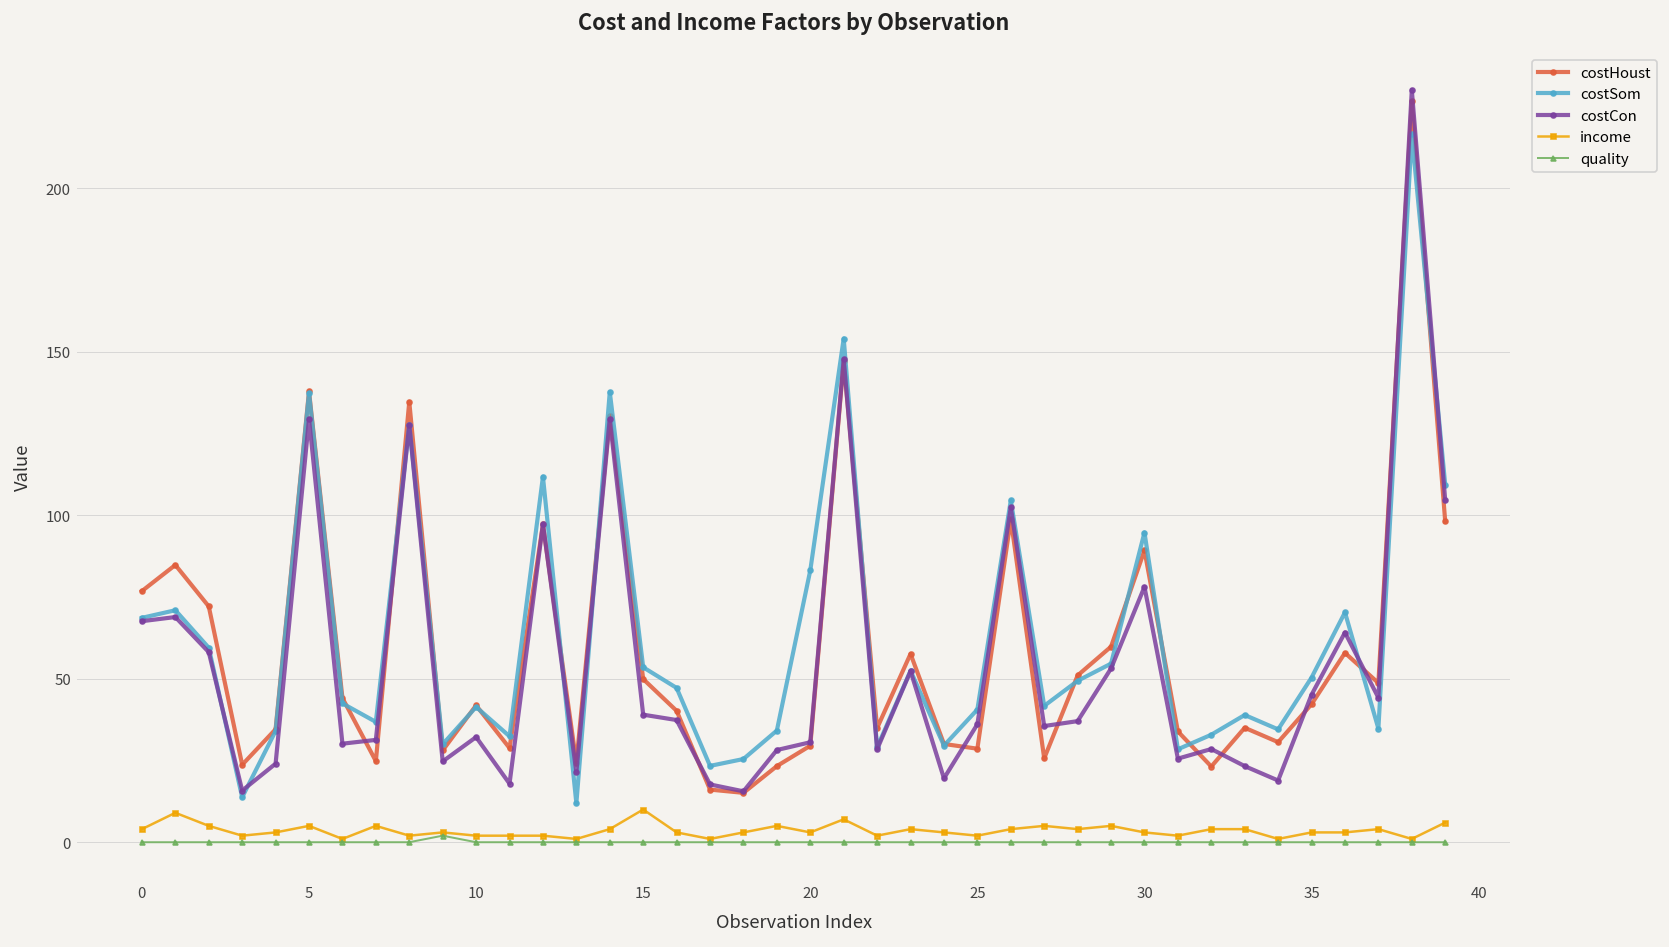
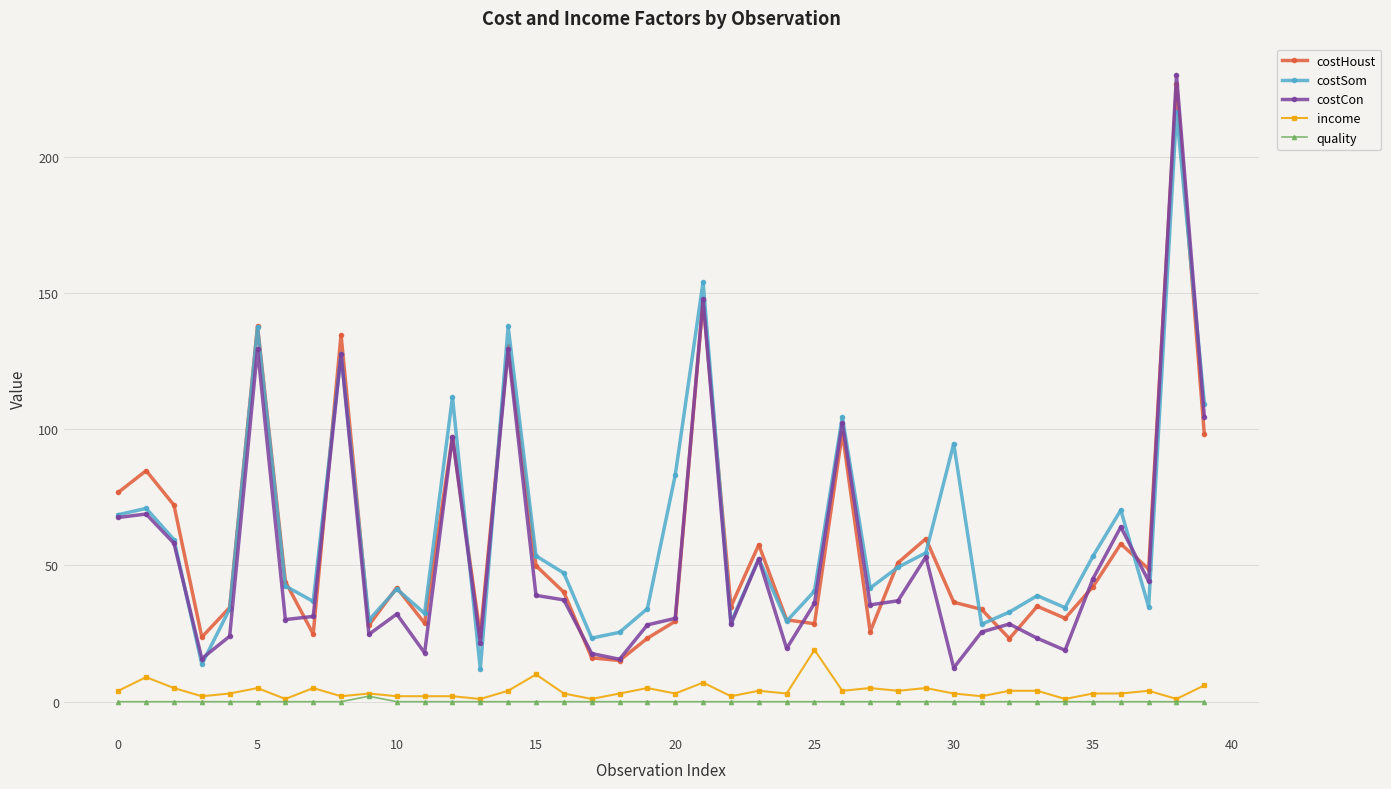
income, 25: 2 -> 19
costHoust, 30: 89 -> 36
costCon, 30: 78 -> 12
costSom, 35: 50 -> 53
